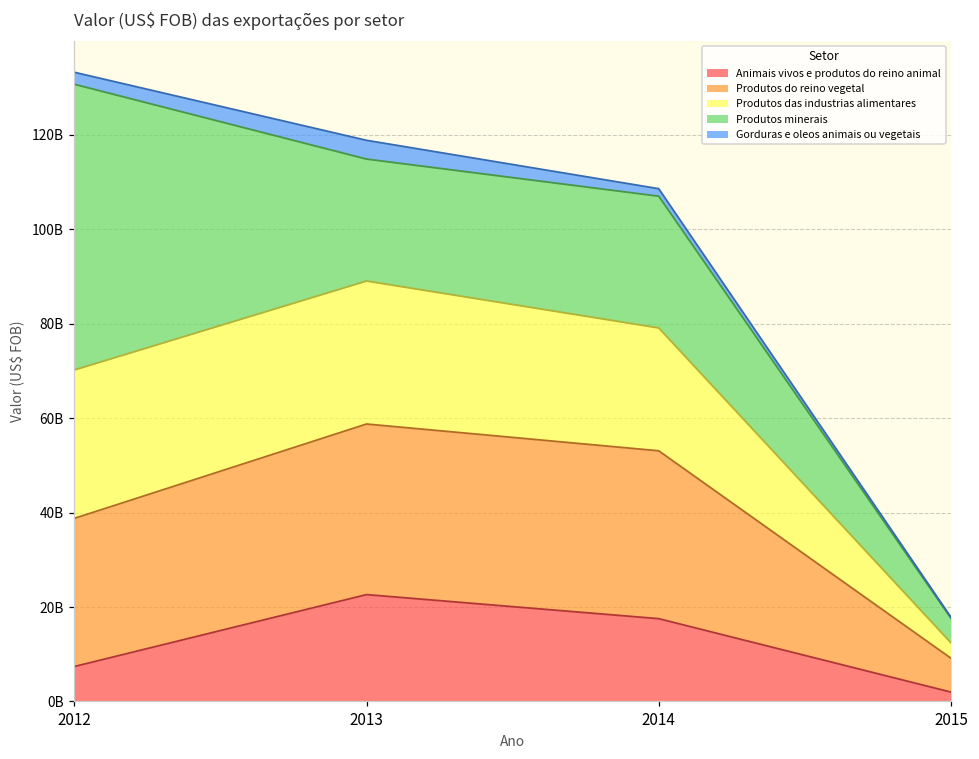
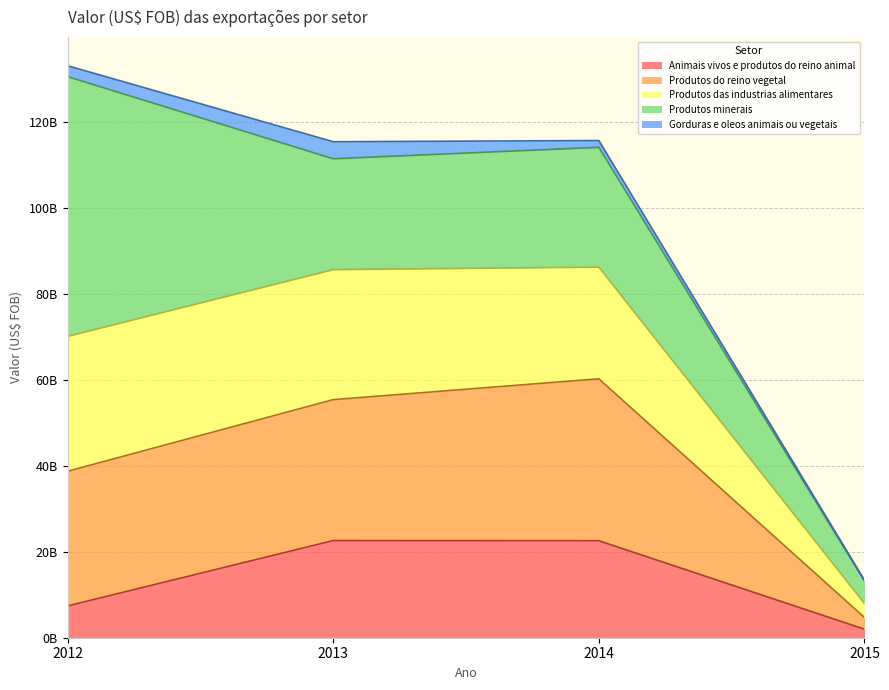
Produtos do reino vegetal, 2013: 36000000000 -> 33000000000
Animais vivos e produtos do reino animal, 2014: 18000000000 -> 23000000000
Produtos do reino vegetal, 2014: 36000000000 -> 38000000000
Produtos do reino vegetal, 2015: 7000000000 -> 3000000000
